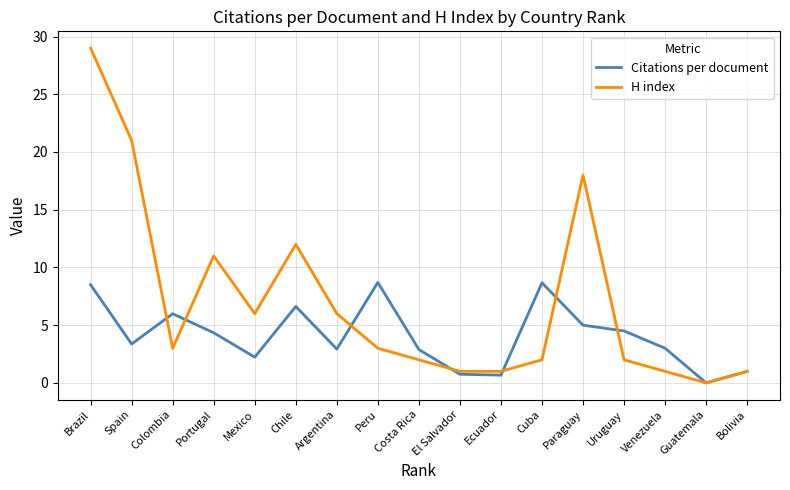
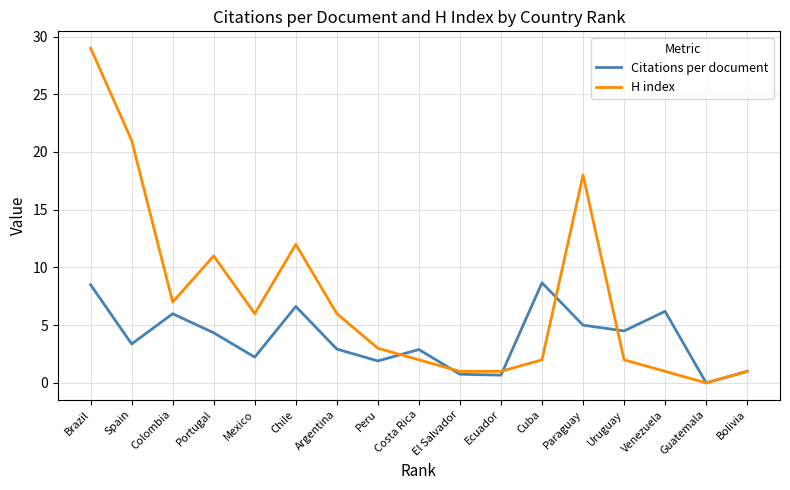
H index, Colombia: 3 -> 7
Citations per document, Peru: 8.7 -> 1.9
Citations per document, Venezuela: 3.0 -> 6.2
